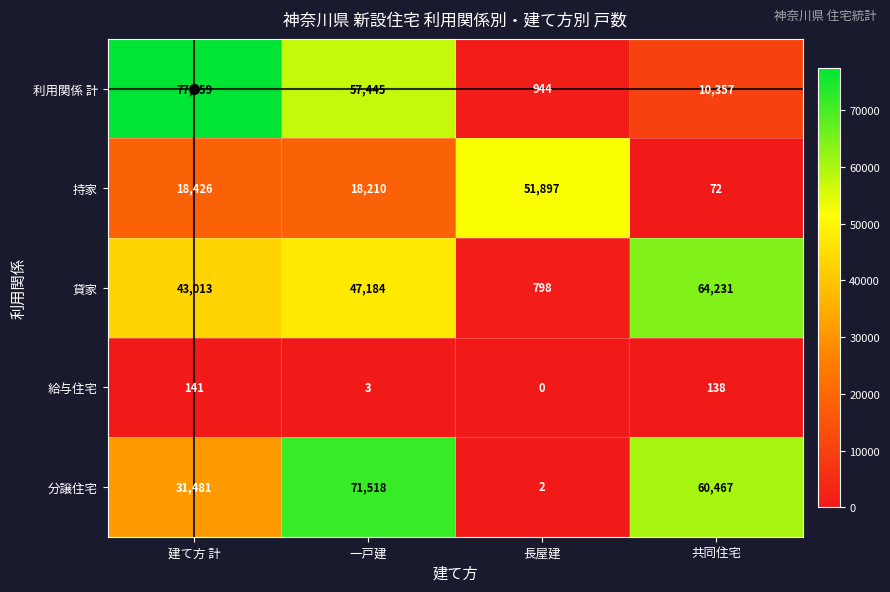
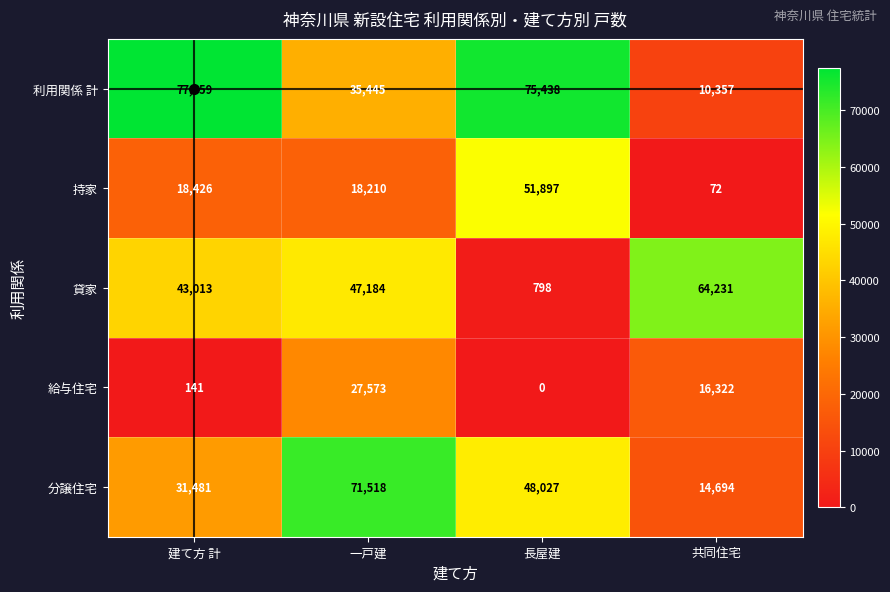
利用関係 計, 一戸建: 57,445 -> 35,445
利用関係 計, 長屋建: 944 -> 75,438
給与住宅, 一戸建: 3 -> 27,573
給与住宅, 共同住宅: 138 -> 16,322
分譲住宅, 長屋建: 2 -> 48,027
分譲住宅, 共同住宅: 60,467 -> 14,694
